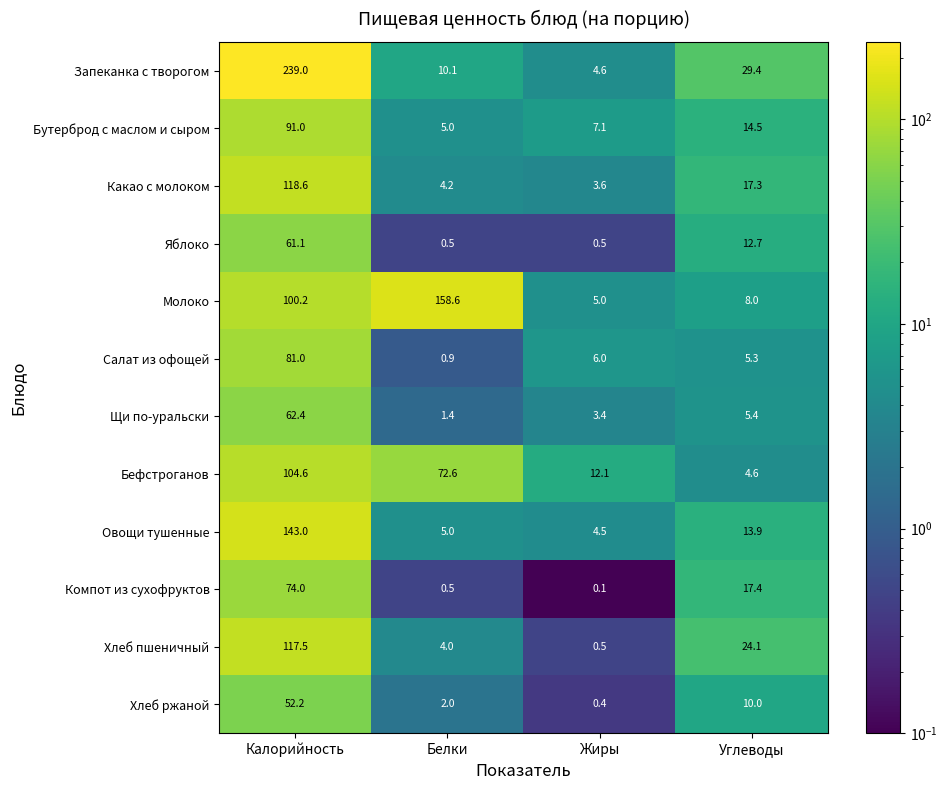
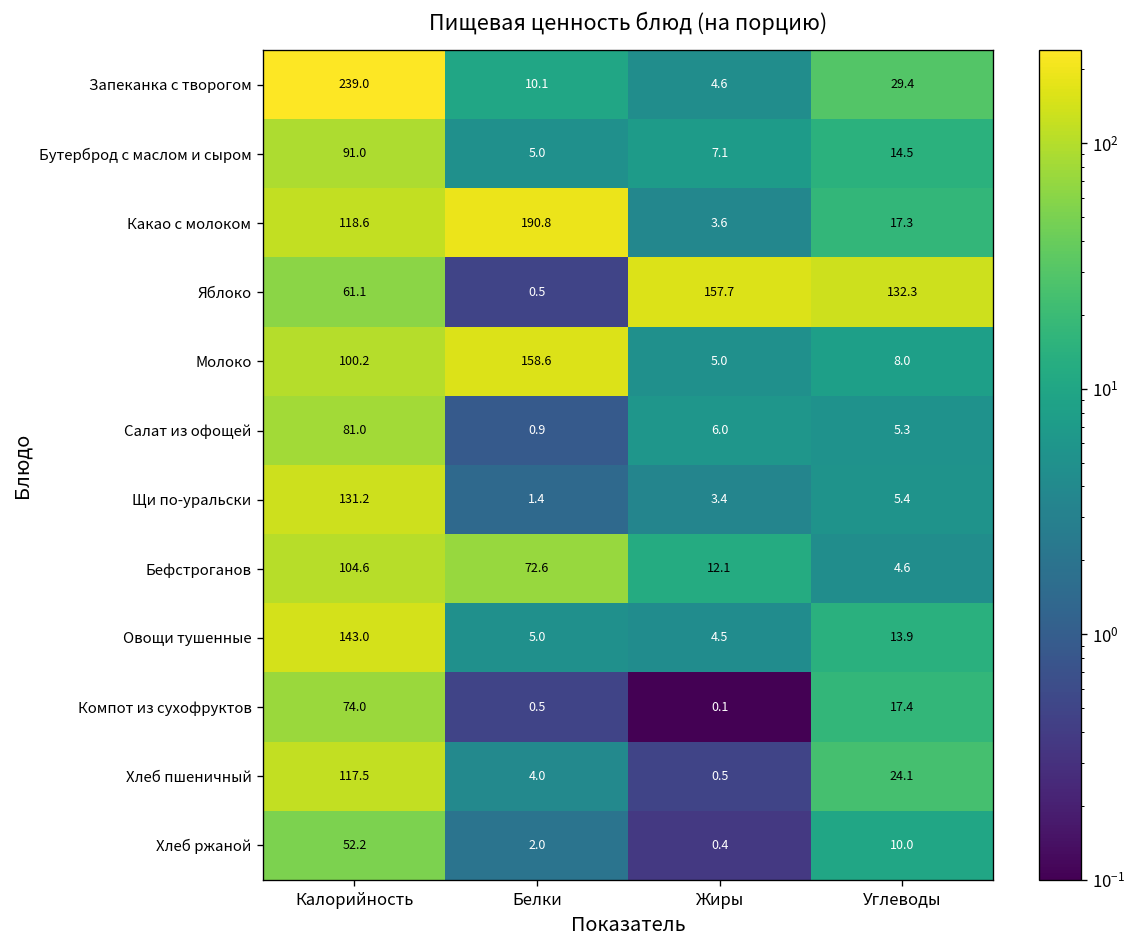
Какао с молоком, Белки: 4.2 -> 190.8
Яблоко, Жиры: 0.5 -> 157.7
Яблоко, Углеводы: 12.7 -> 132.3
Щи по-уральски, Калорийность: 62.4 -> 131.2
